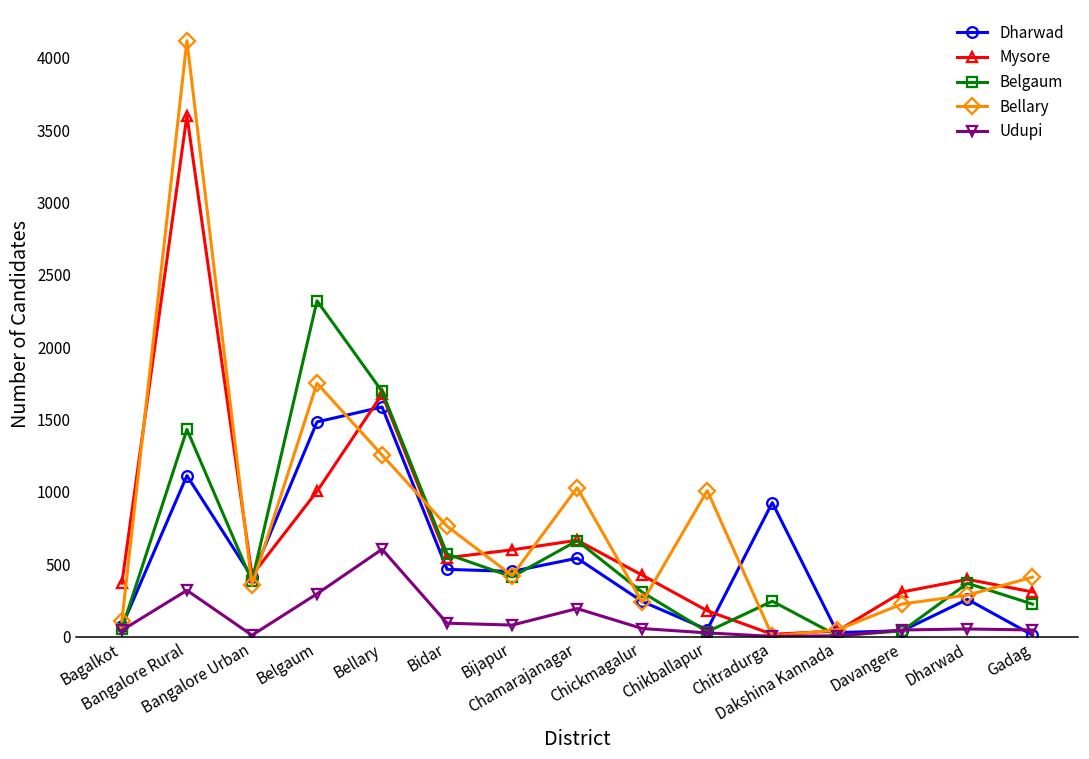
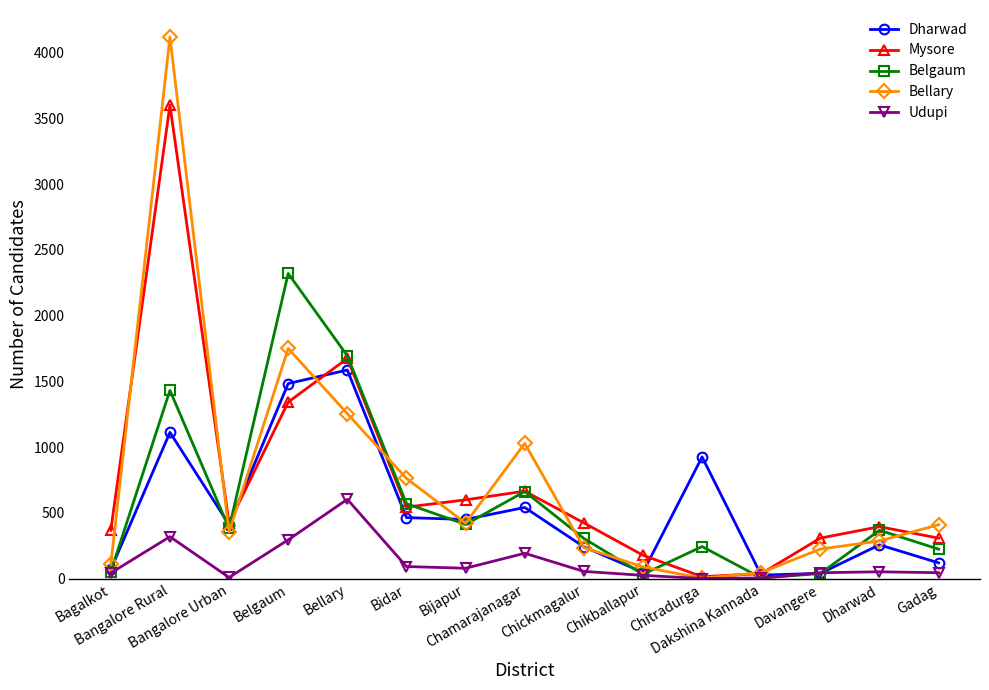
Mysore, Belgaum: 1000 -> 1340
Bellary, Chikballapur: 1010 -> 90
Dharwad, Gadag: 10 -> 120
